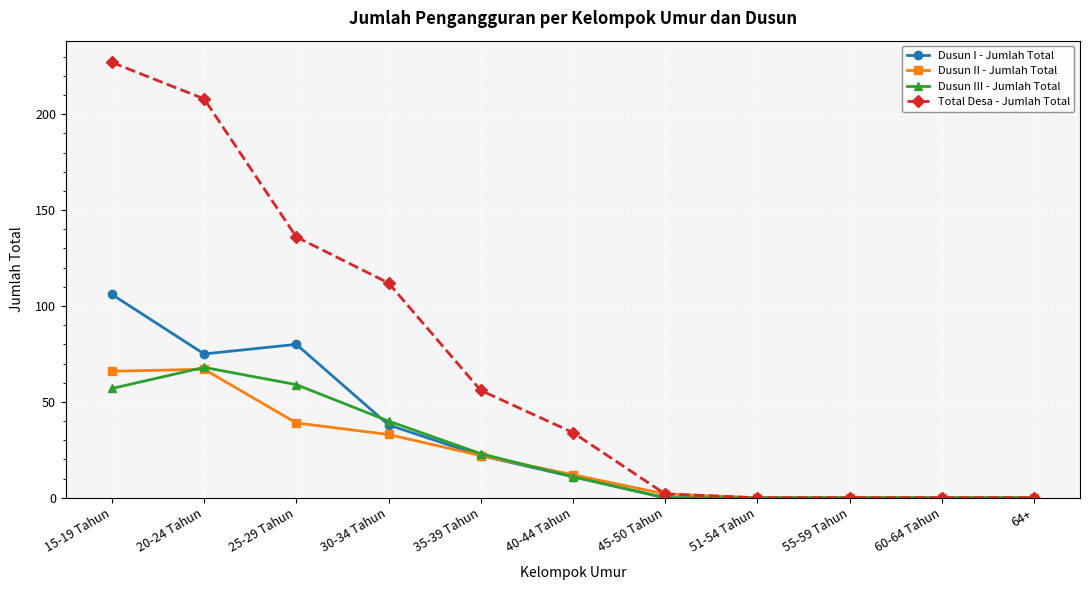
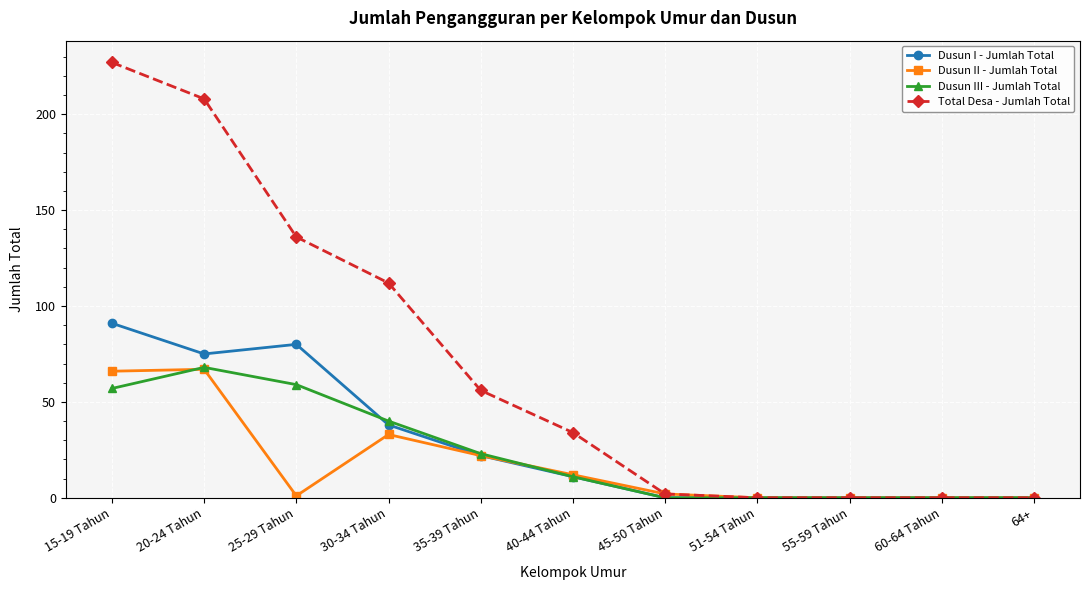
Dusun I - Jumlah Total, 15-19 Tahun: 106 -> 91
Dusun II - Jumlah Total, 25-29 Tahun: 39 -> 1
